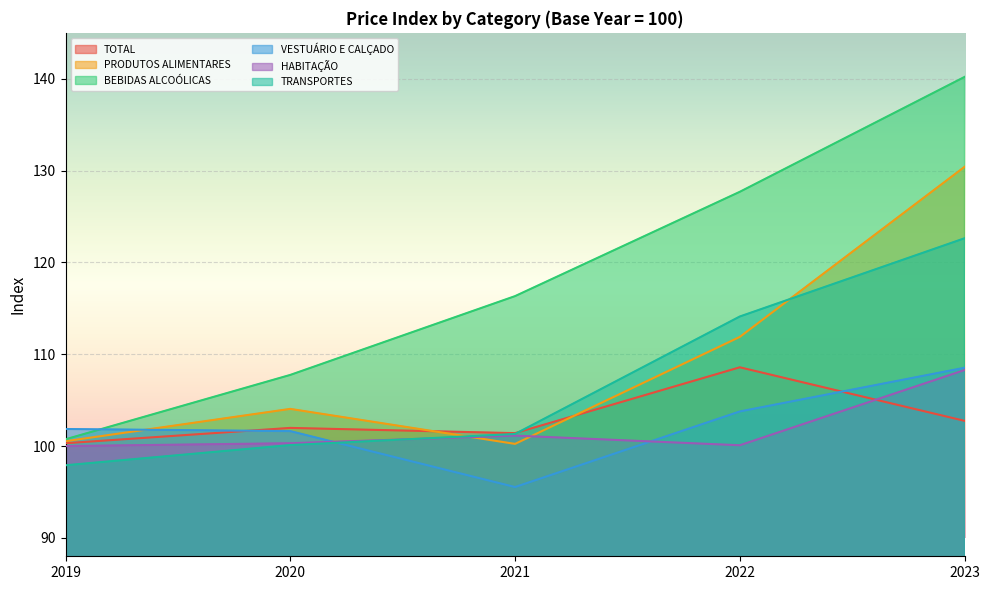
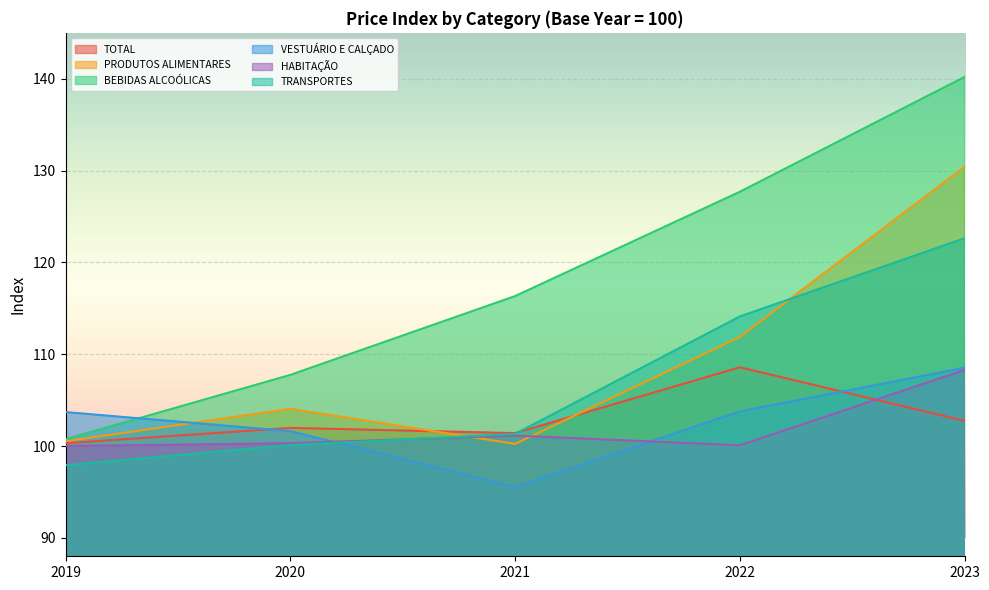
VESTUÁRIO E CALÇADO, 2019: 102 -> 104
